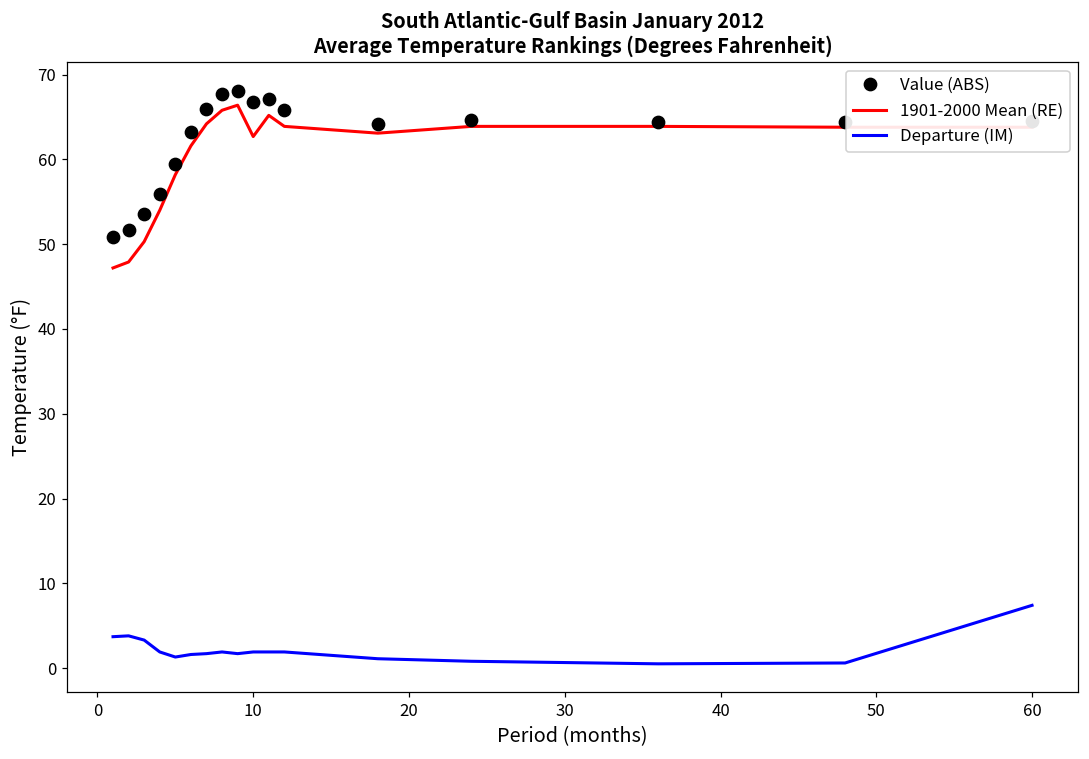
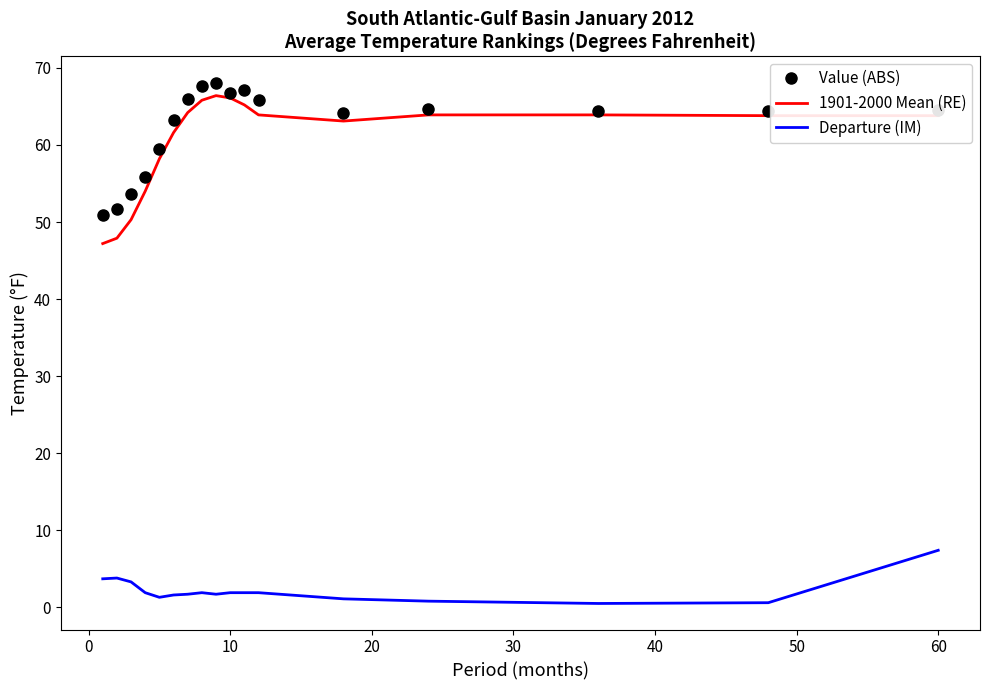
1901-2000 Mean (RE), 10: 63 -> 66
